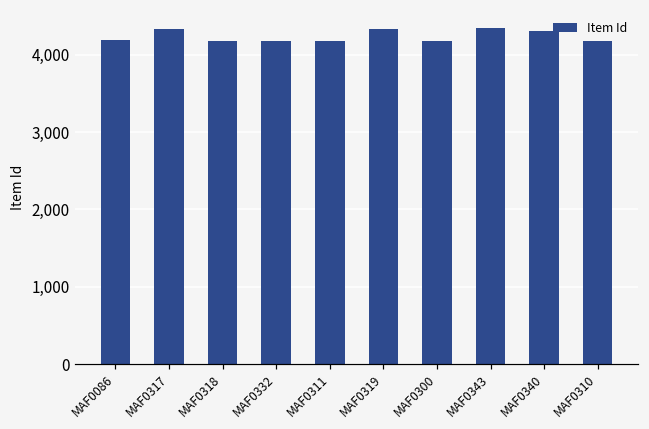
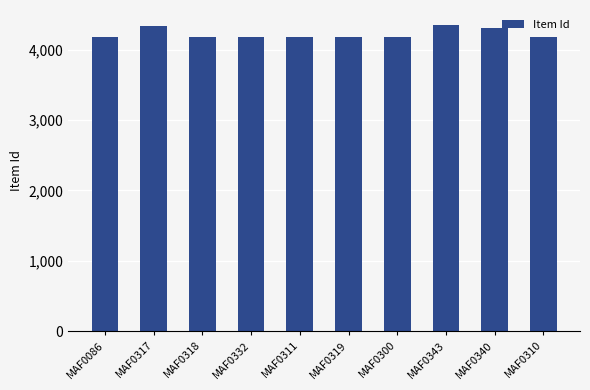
MAF0319: 4,300 -> 4,200
